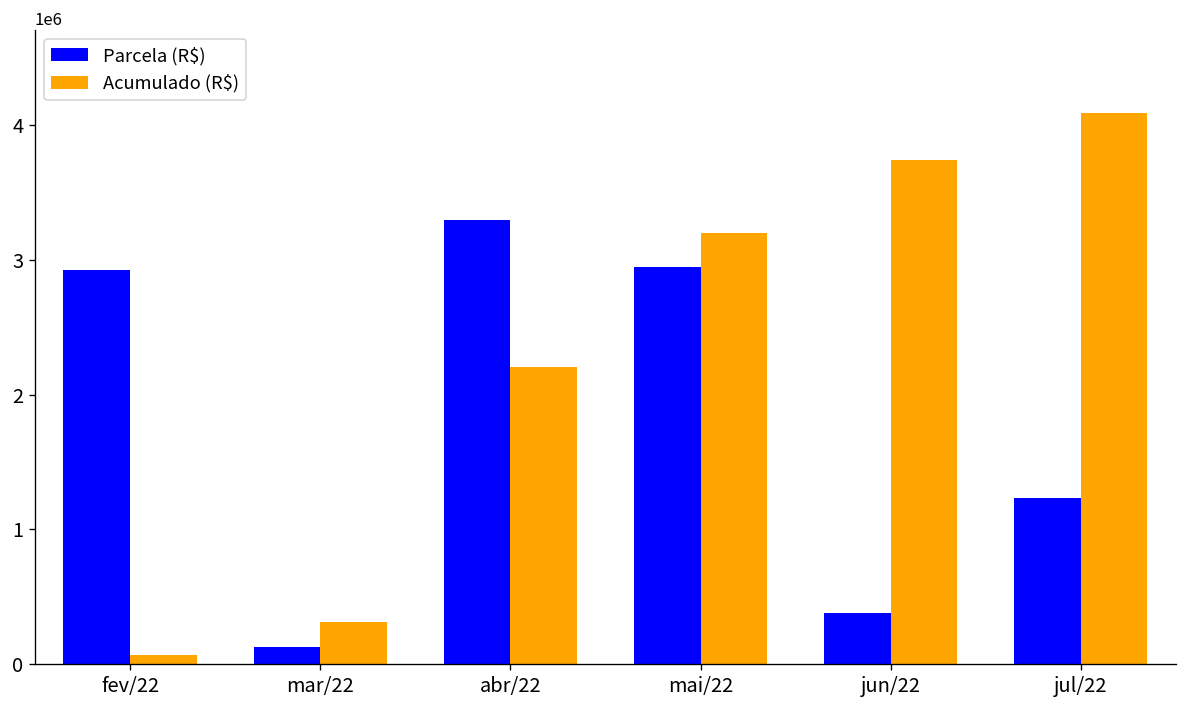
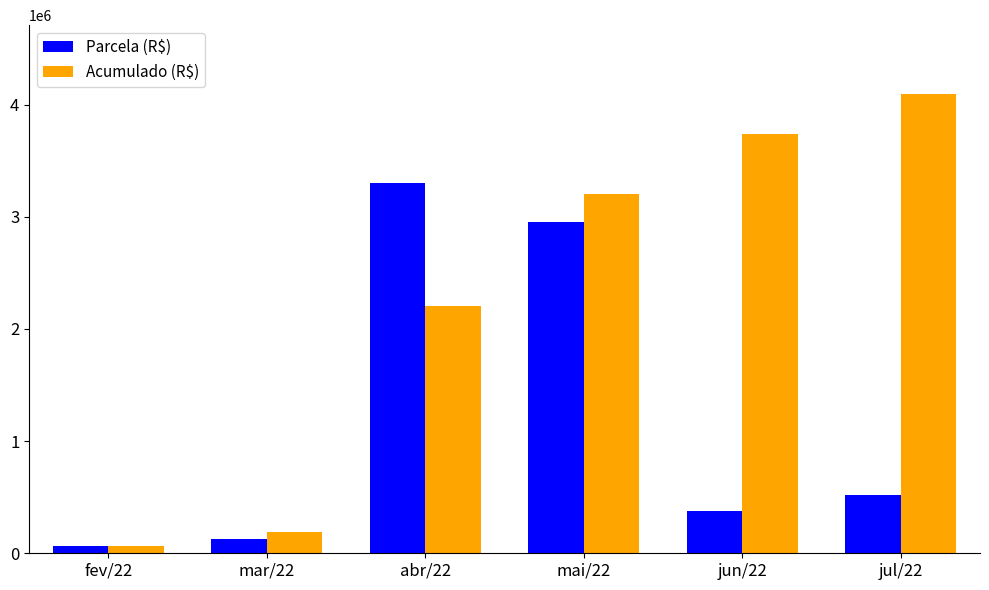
Parcela (R$), fev/22: 2930000 -> 70000
Acumulado (R$), mar/22: 310000 -> 190000
Parcela (R$), jul/22: 1230000 -> 520000
